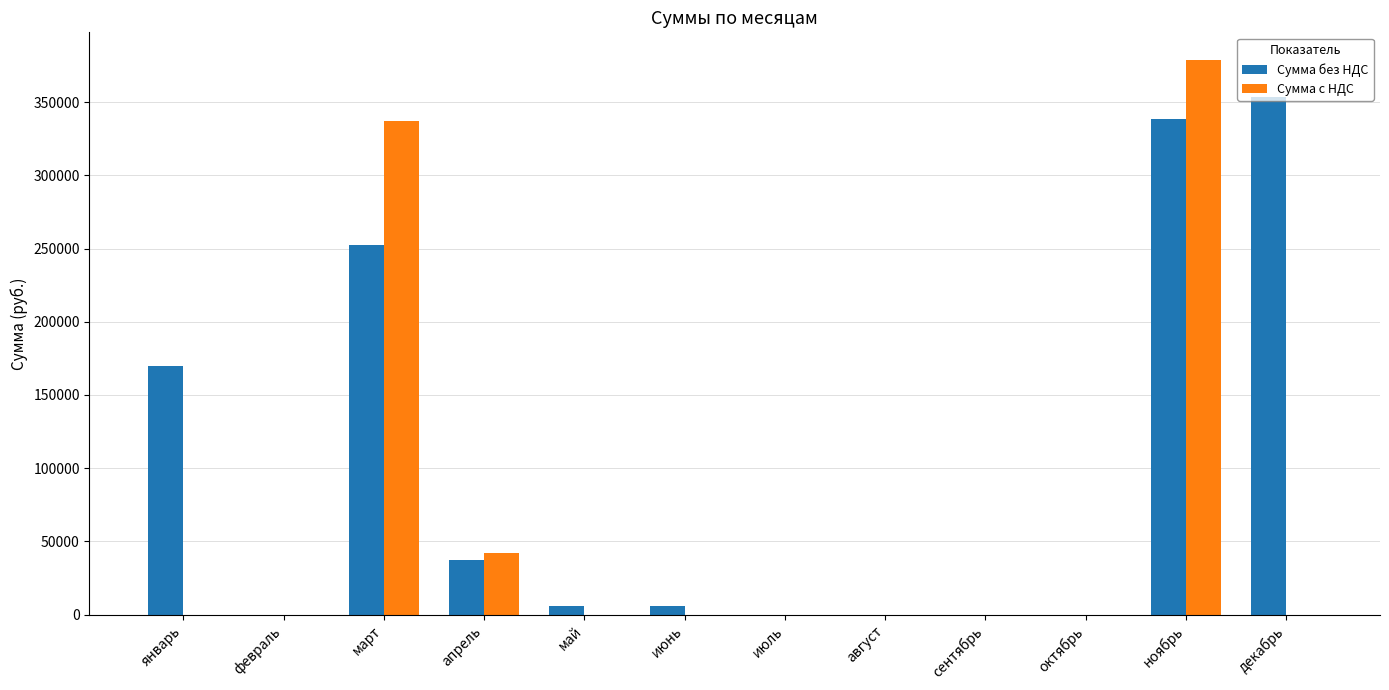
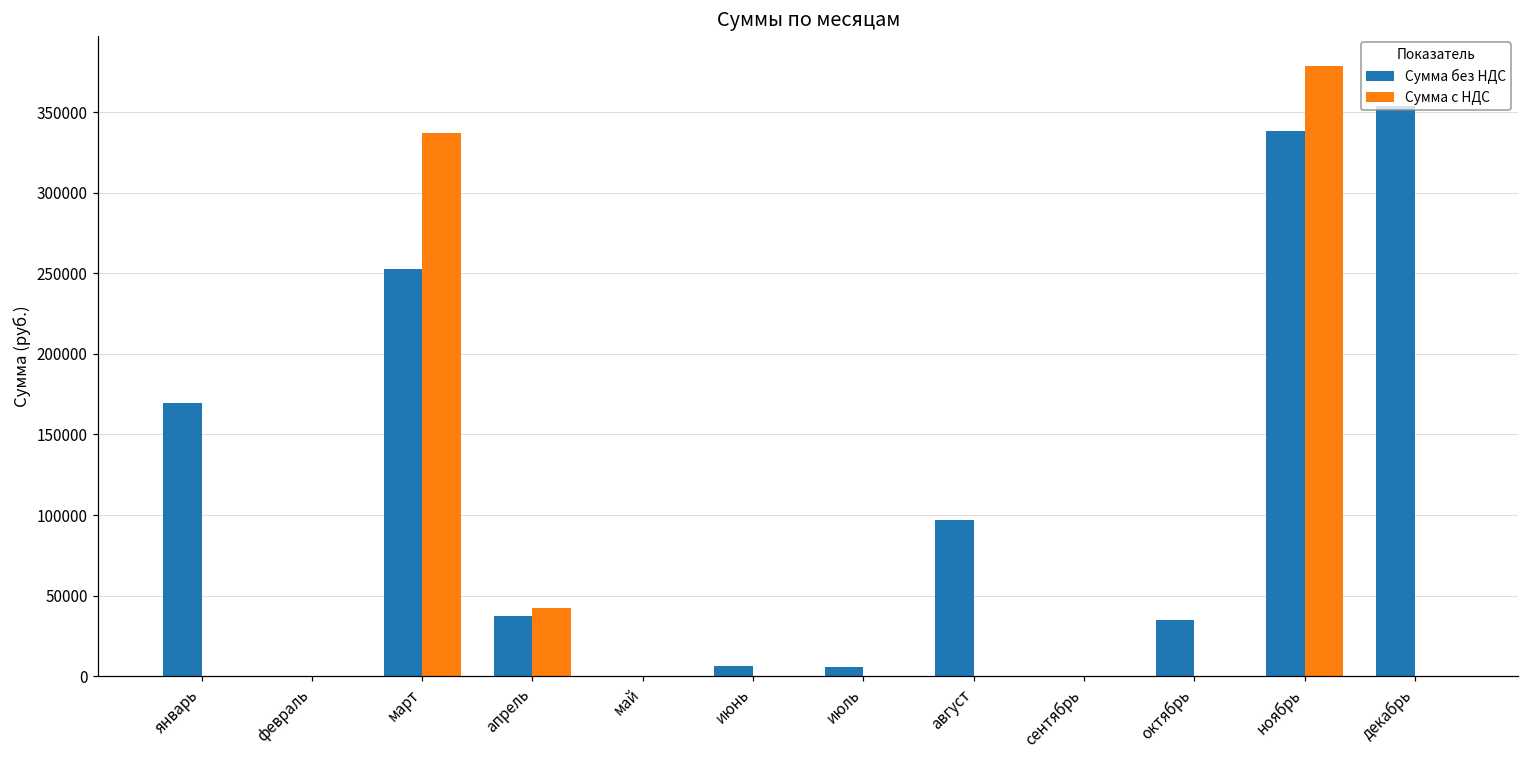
Сумма без НДС, май: 6000 -> 0
Сумма без НДС, июль: 0 -> 6000
Сумма без НДС, август: 0 -> 97000
Сумма без НДС, октябрь: 0 -> 35000
